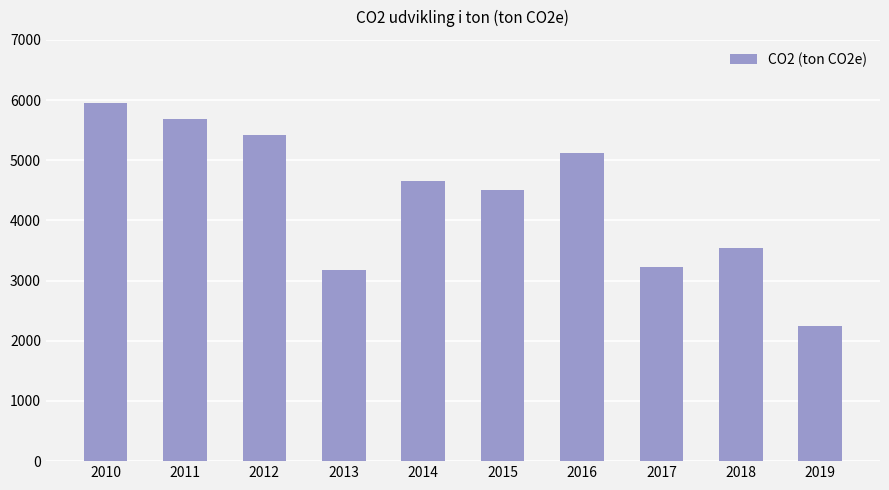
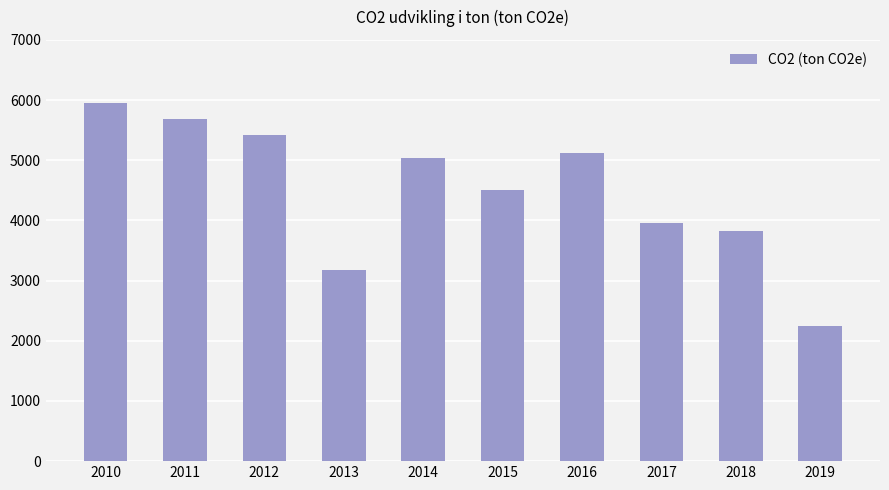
2014: 4700 -> 5000
2017: 3200 -> 4000
2018: 3500 -> 3800
